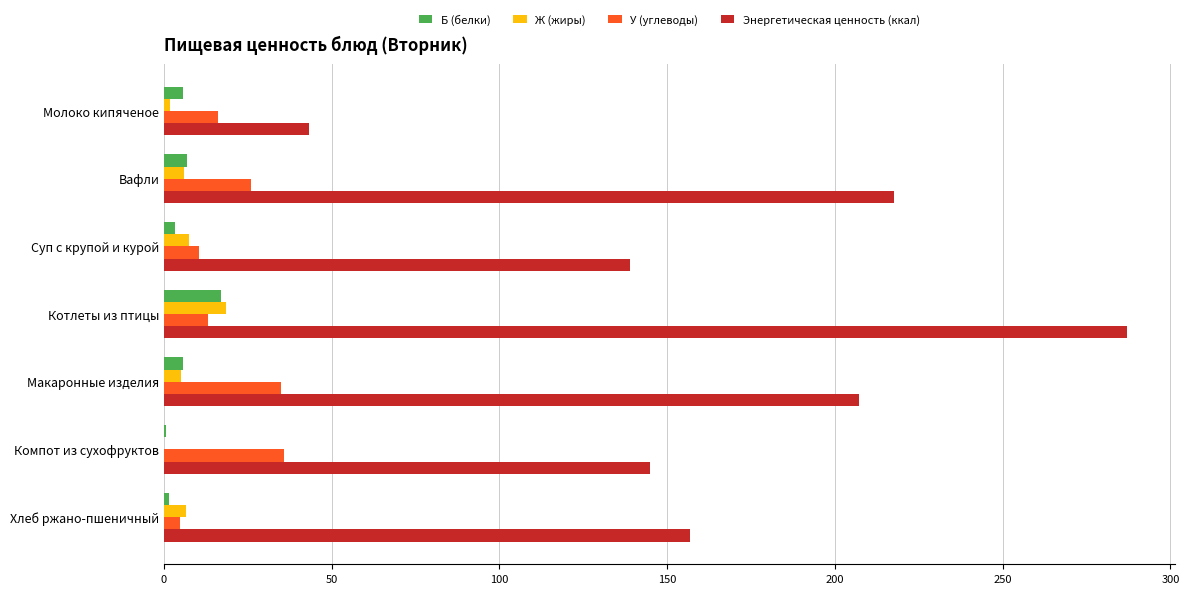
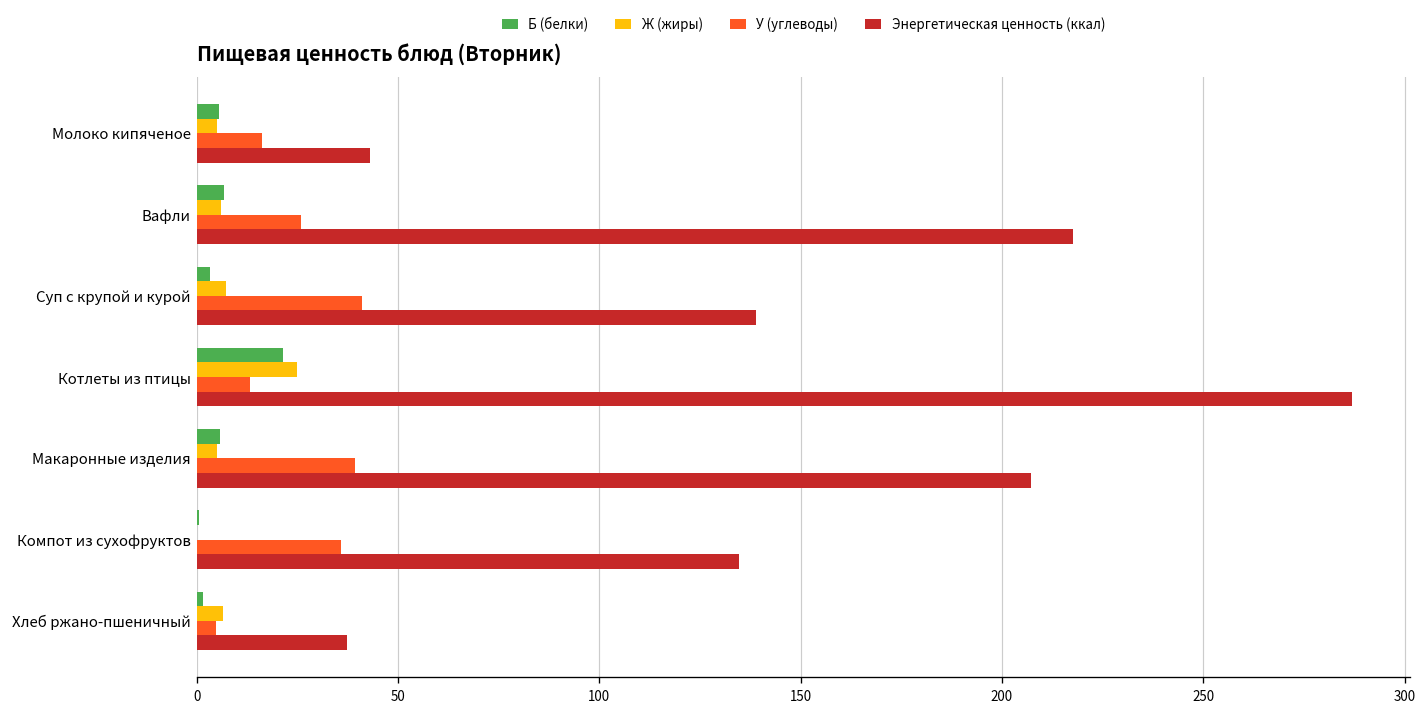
Ж (жиры), Молоко кипяченое: 2 -> 5
У (углеводы), Суп с крупой и курой: 10 -> 41
Б (белки), Котлеты из птицы: 17 -> 21
Ж (жиры), Котлеты из птицы: 18 -> 25
У (углеводы), Макаронные изделия: 35 -> 39
Энергетическая ценность (ккал), Компот из сухофруктов: 145 -> 135
Энергетическая ценность (ккал), Хлеб ржано-пшеничный: 157 -> 37
